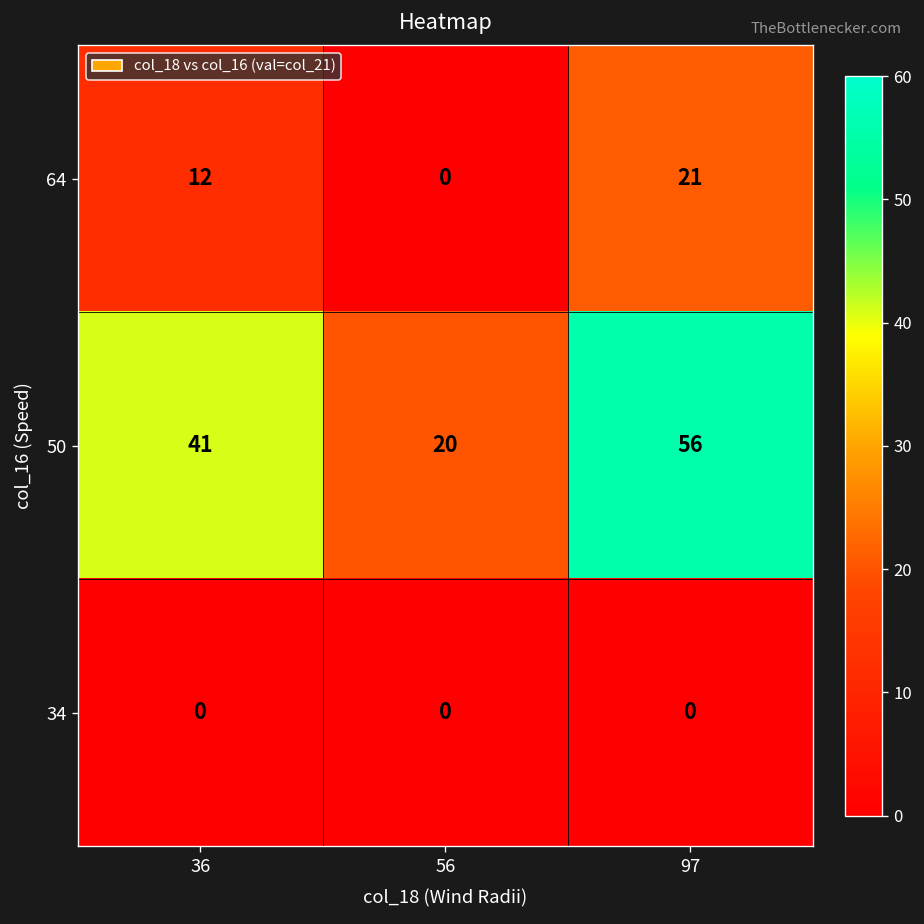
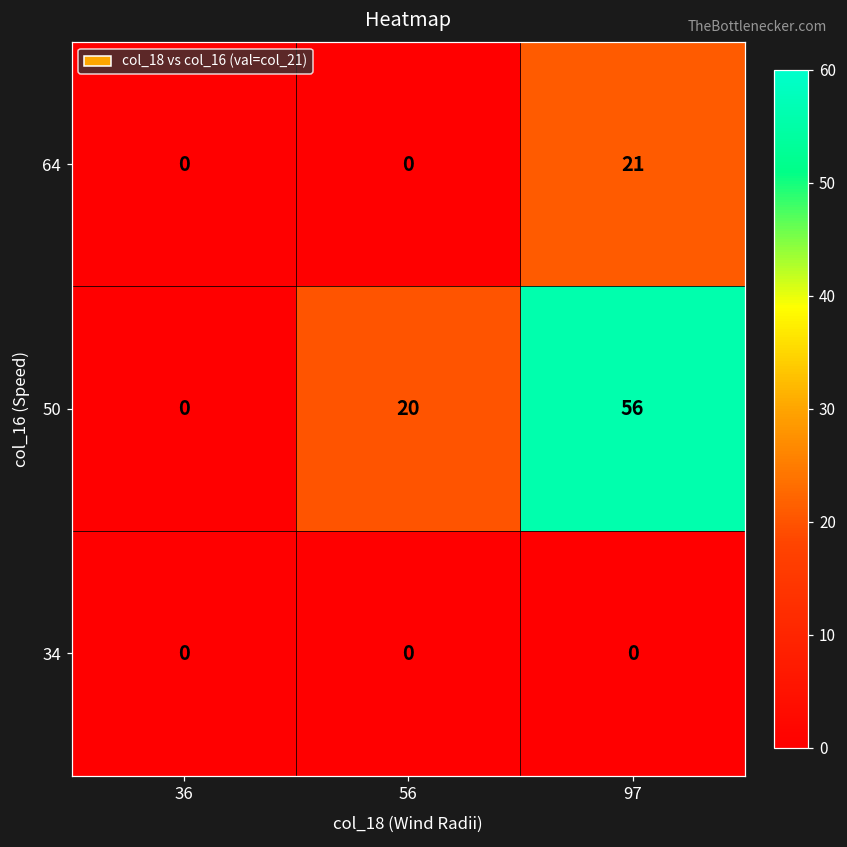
64, 36: 12 -> 0
50, 36: 41 -> 0
